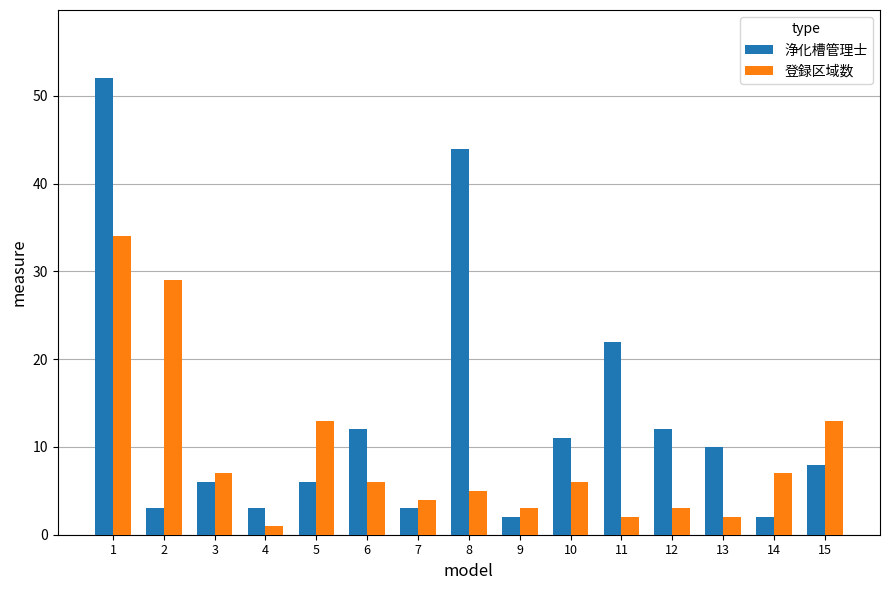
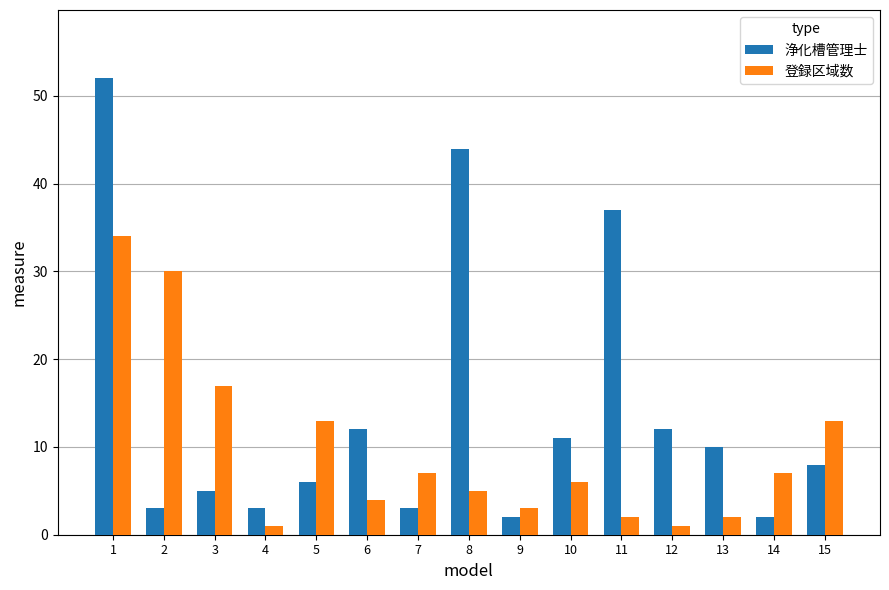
登録区域数, 2: 29 -> 30
浄化槽管理士, 3: 6 -> 5
登録区域数, 3: 7 -> 17
登録区域数, 6: 6 -> 4
登録区域数, 7: 4 -> 7
浄化槽管理士, 11: 22 -> 37
登録区域数, 12: 3 -> 1
